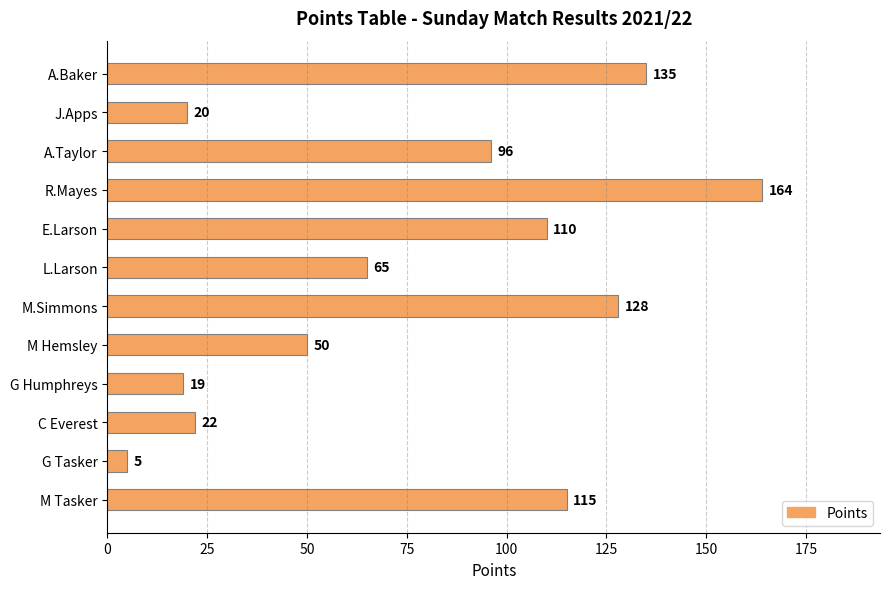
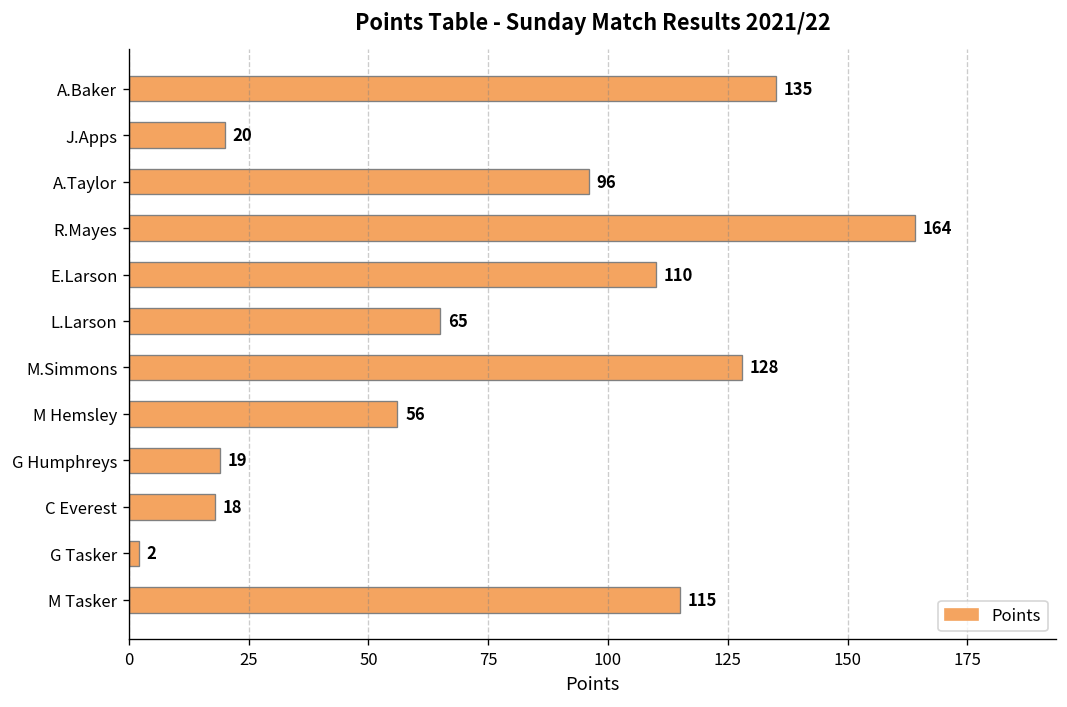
M Hemsley: 50 -> 56
C Everest: 22 -> 18
G Tasker: 5 -> 2
